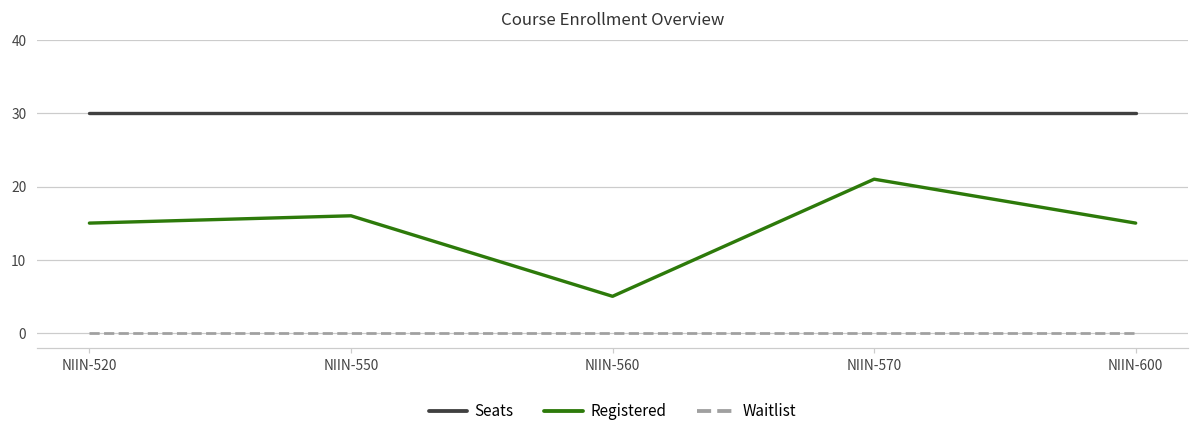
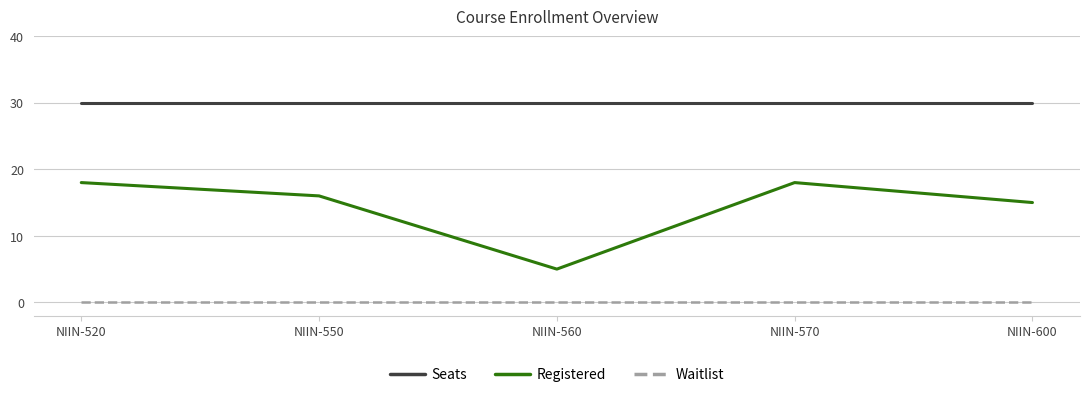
Registered, NIIN-520: 15 -> 18
Registered, NIIN-570: 21 -> 18
